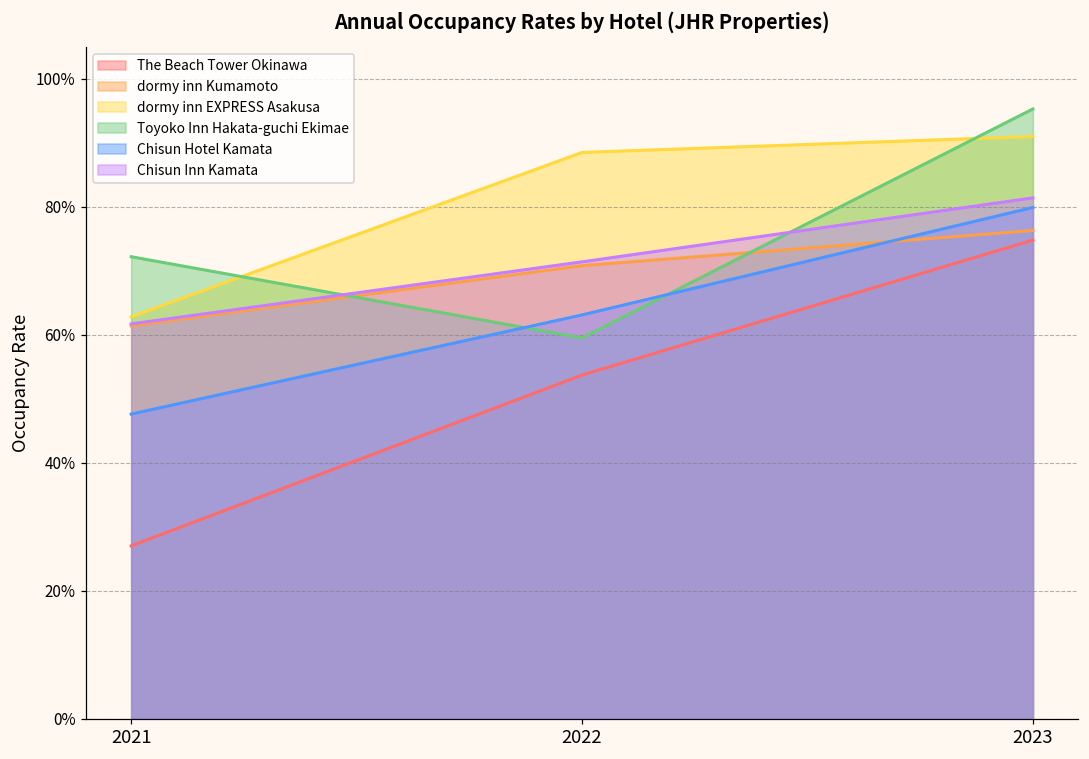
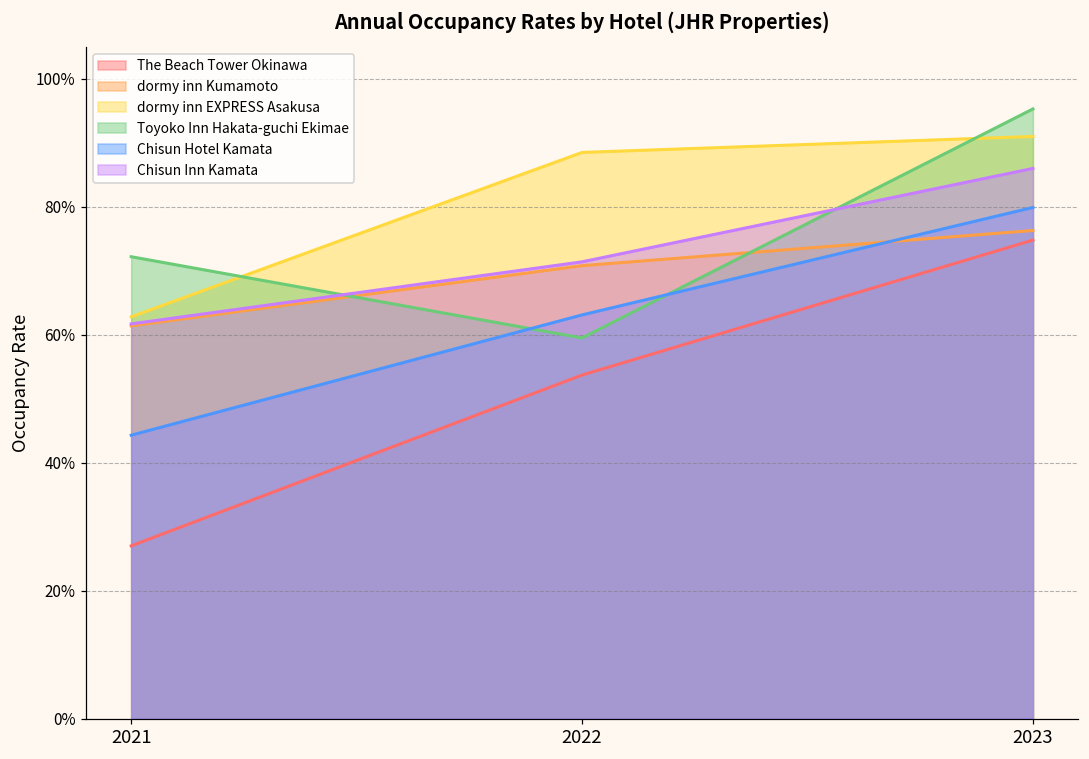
Chisun Hotel Kamata, 2021: 48% -> 44%
Chisun Inn Kamata, 2023: 81% -> 86%
